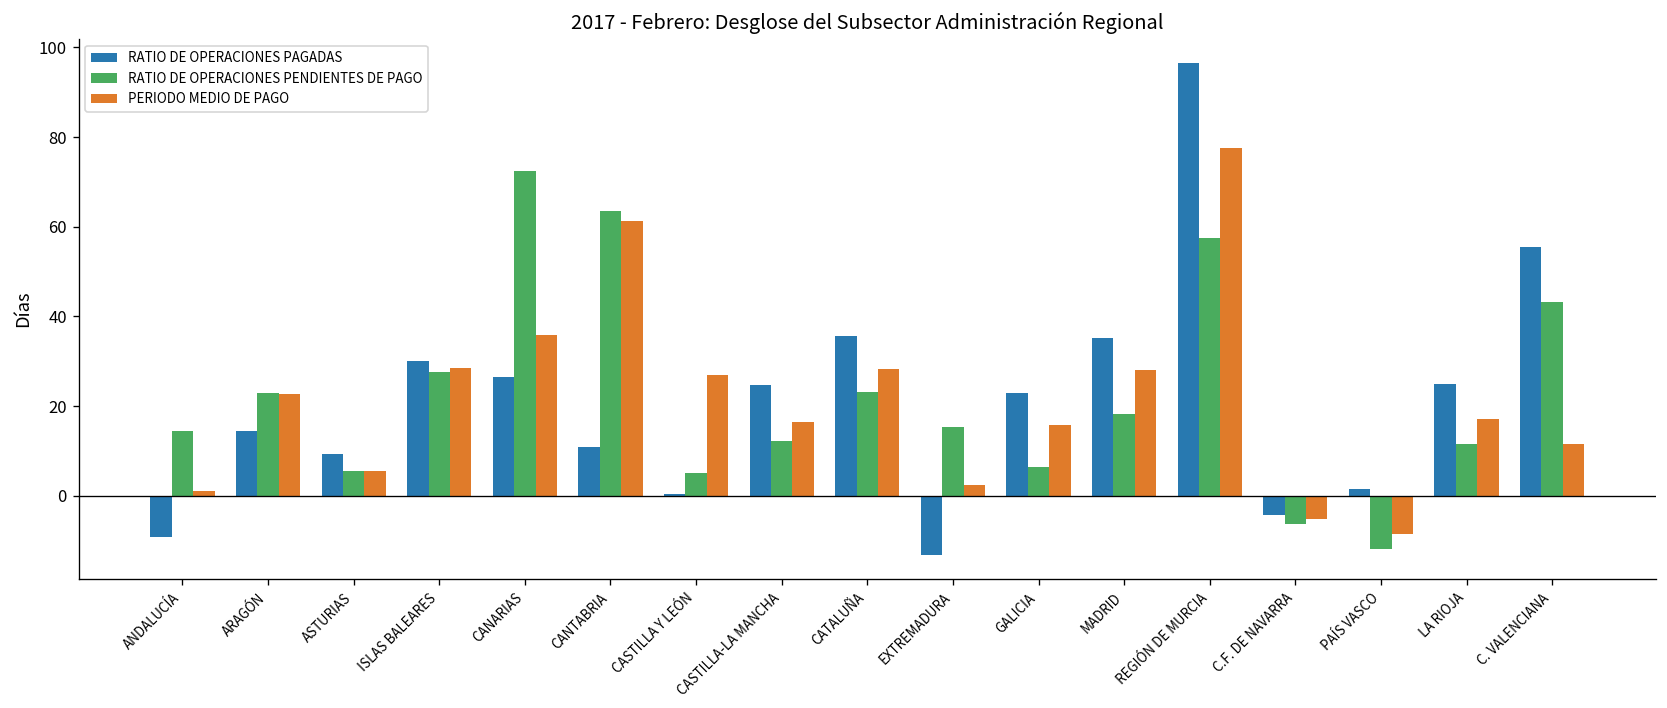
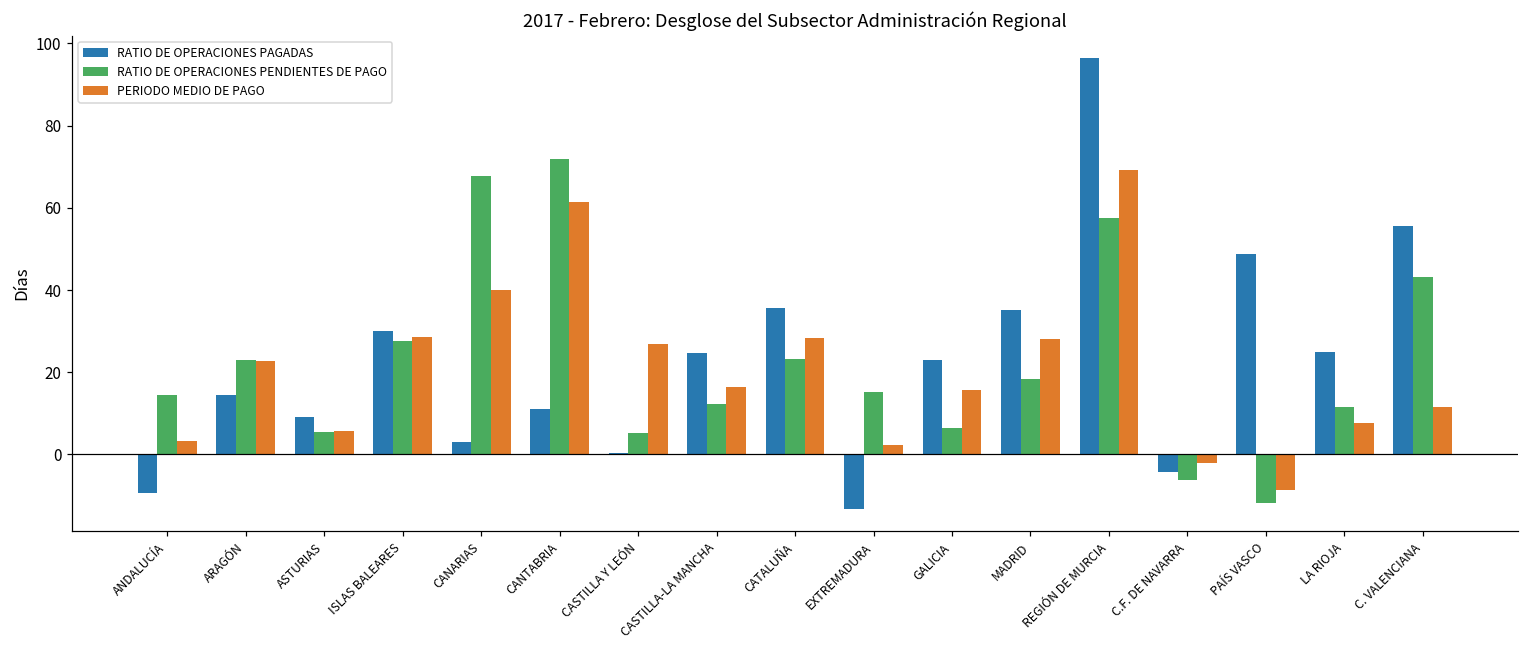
PERIODO MEDIO DE PAGO, ANDALUCÍA: 1 -> 3
RATIO DE OPERACIONES PAGADAS, CANARIAS: 26 -> 3
RATIO DE OPERACIONES PENDIENTES DE PAGO, CANARIAS: 72 -> 68
PERIODO MEDIO DE PAGO, CANARIAS: 36 -> 40
RATIO DE OPERACIONES PENDIENTES DE PAGO, CANTABRIA: 64 -> 72
PERIODO MEDIO DE PAGO, REGIÓN DE MURCIA: 77 -> 69
PERIODO MEDIO DE PAGO, C.F. DE NAVARRA: -5 -> -2
RATIO DE OPERACIONES PAGADAS, PAÍS VASCO: 2 -> 49
PERIODO MEDIO DE PAGO, LA RIOJA: 17 -> 8
